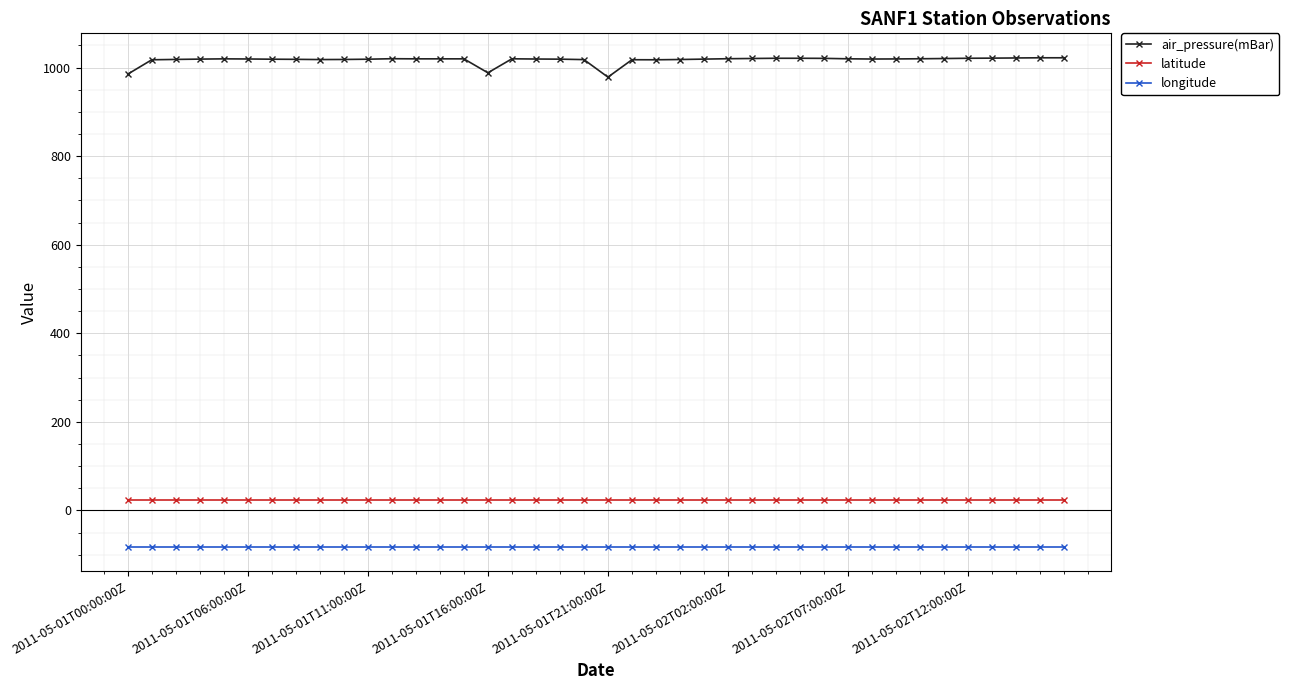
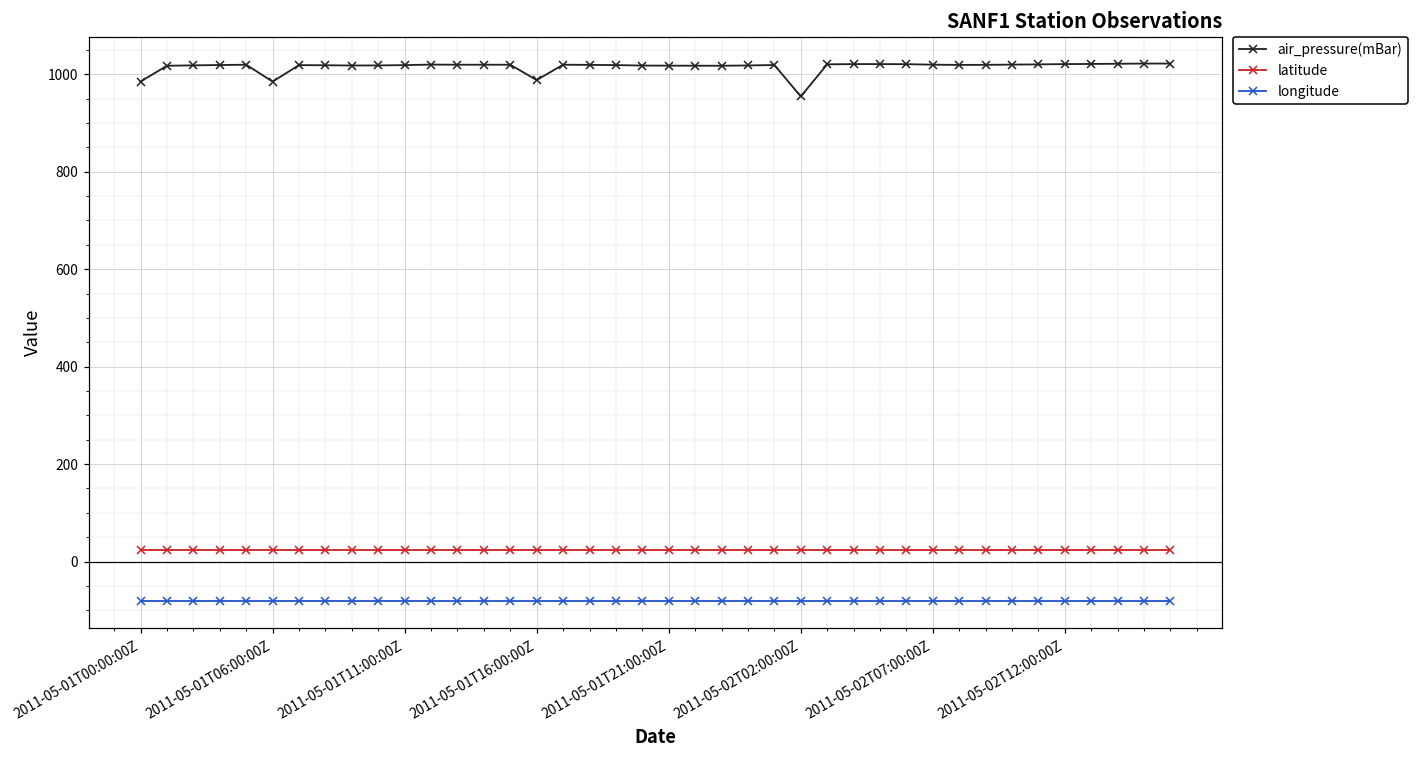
air_pressure(mBar), 2011-05-01T06:00:00Z: 1020 -> 990
air_pressure(mBar), 2011-05-01T21:00:00Z: 980 -> 1020
air_pressure(mBar), 2011-05-02T02:00:00Z: 1020 -> 950
